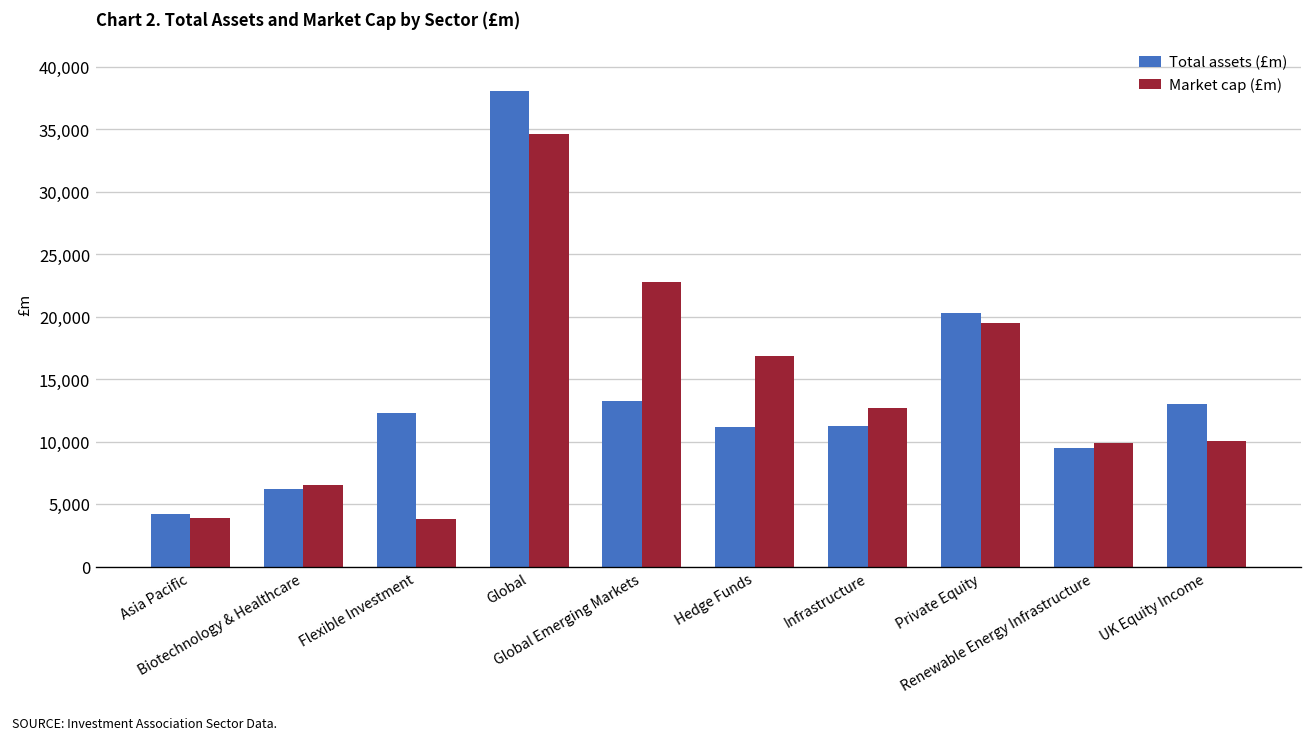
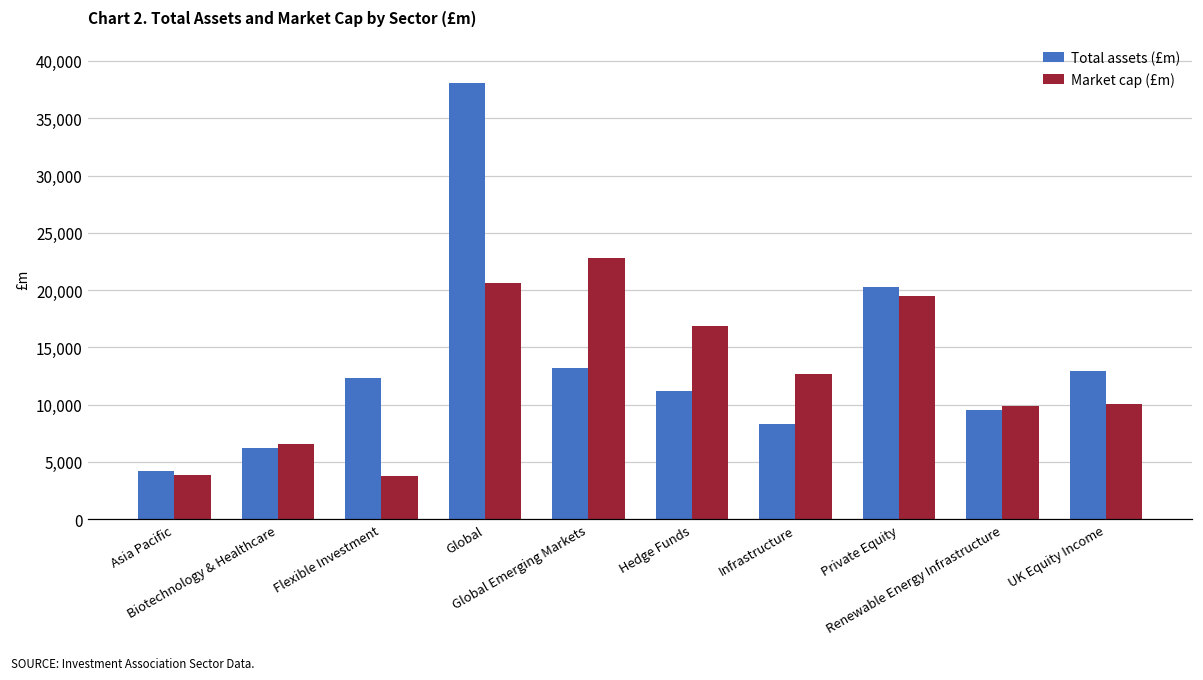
Market cap (£m), Global: 34,600 -> 20,600
Total assets (£m), Infrastructure: 11,300 -> 8,300
